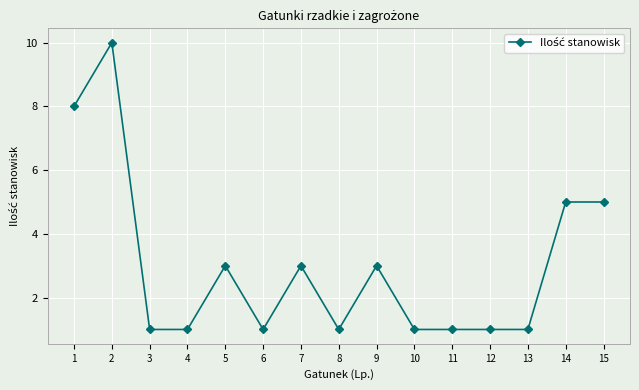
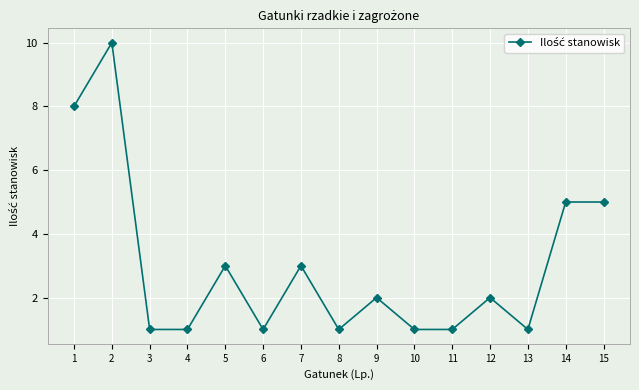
9: 3 -> 2
12: 1 -> 2
